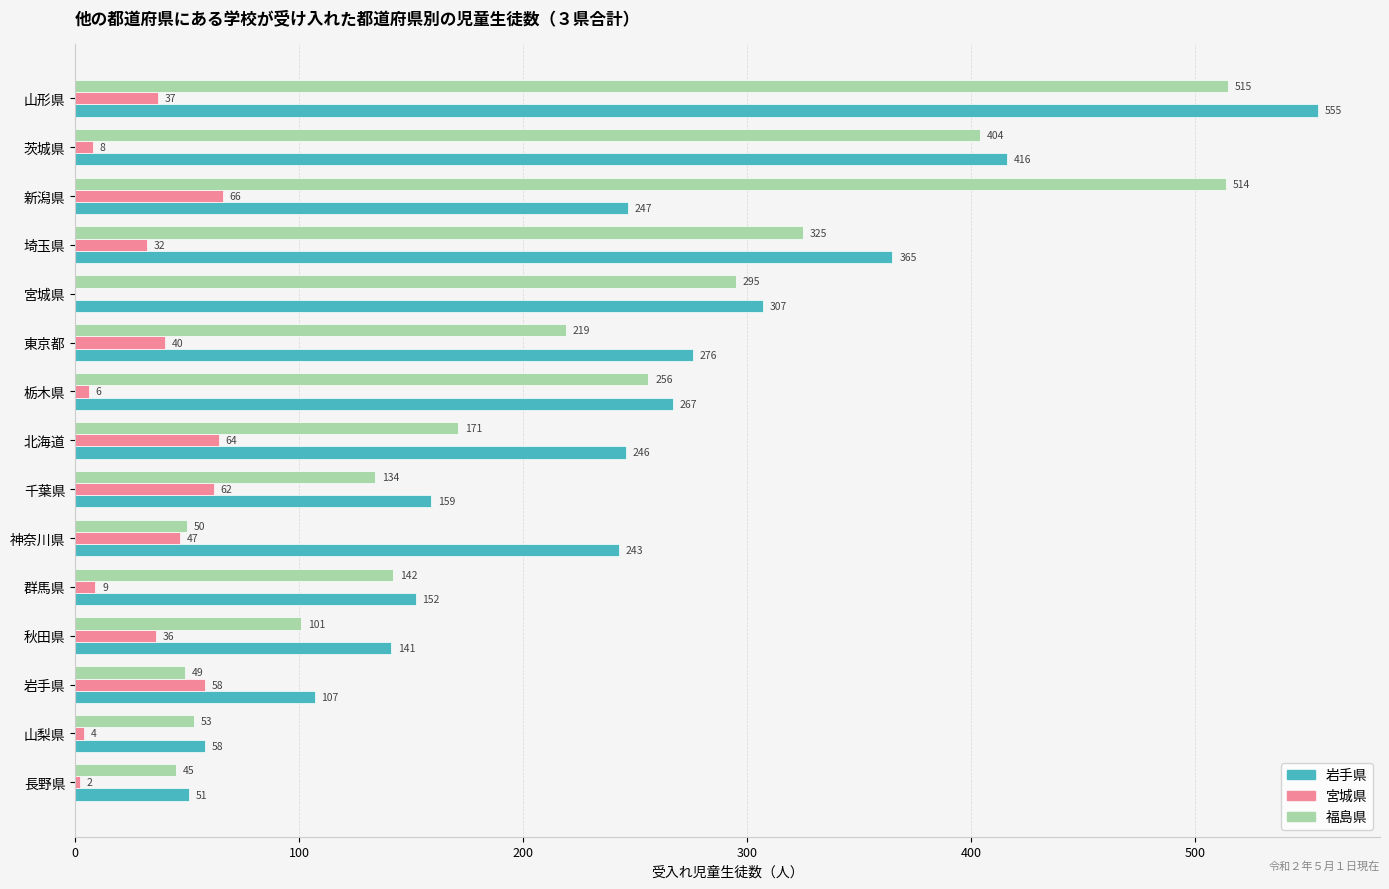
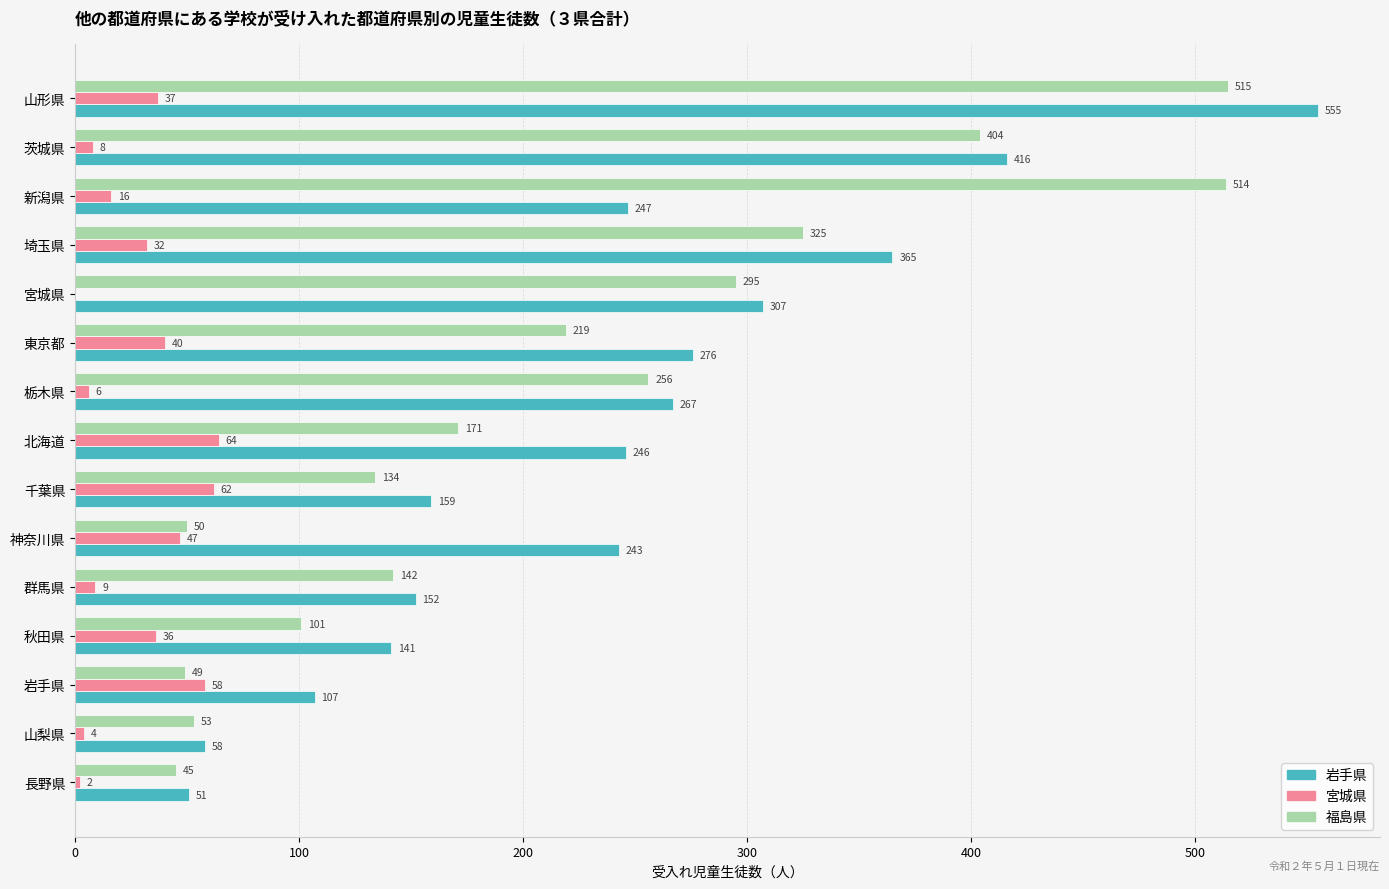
宮城県, 新潟県: 66 -> 16
